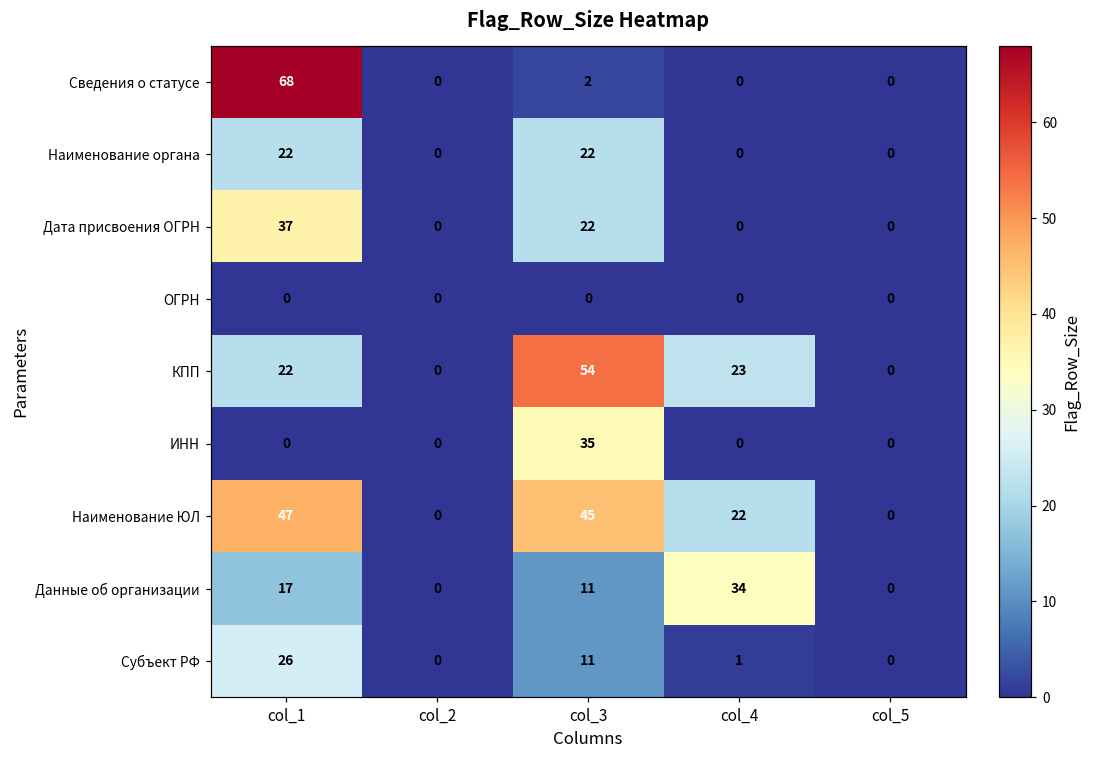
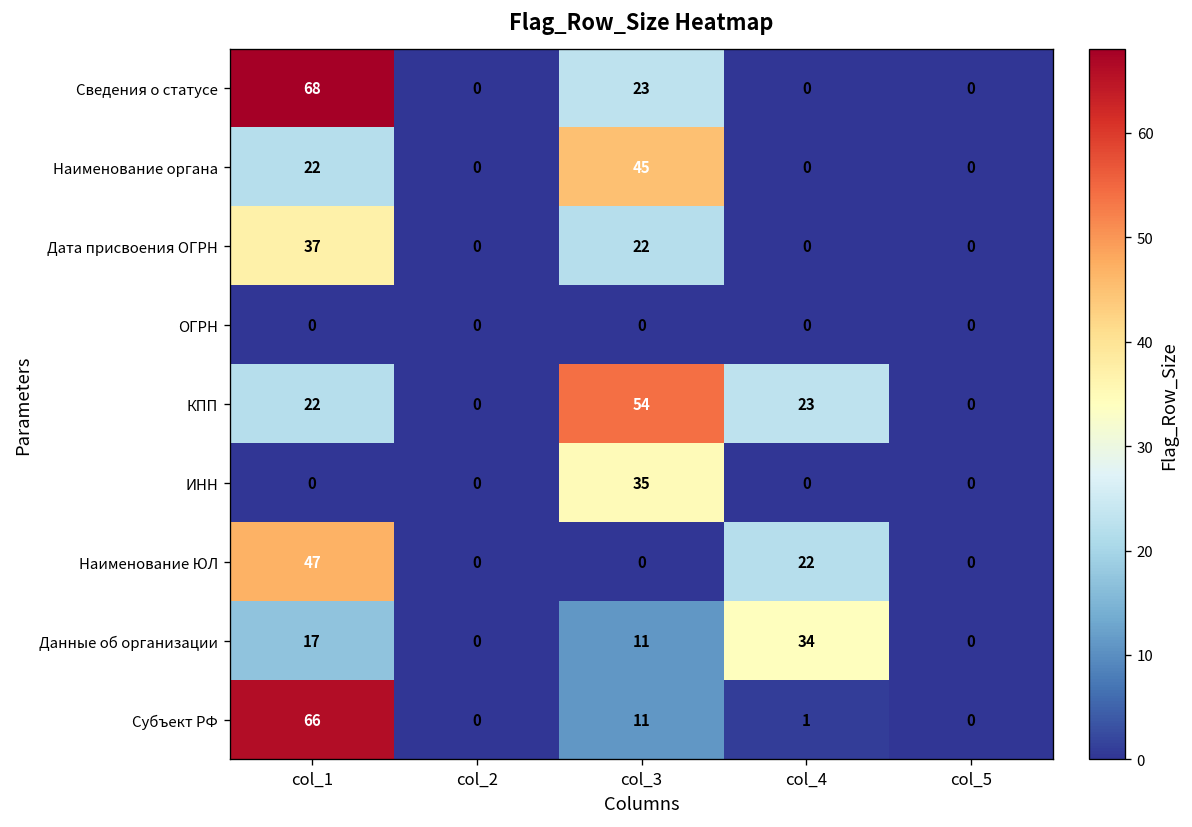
Сведения о статусе, col_3: 2 -> 23
Наименование органа, col_3: 22 -> 45
Наименование ЮЛ, col_3: 45 -> 0
Субъект РФ, col_1: 26 -> 66
